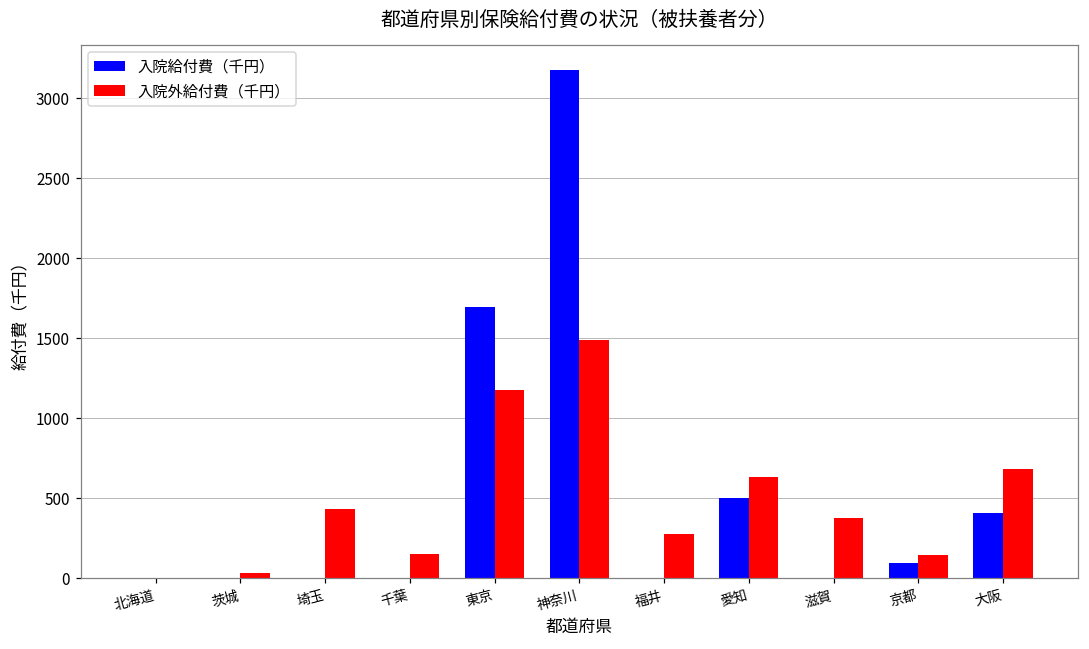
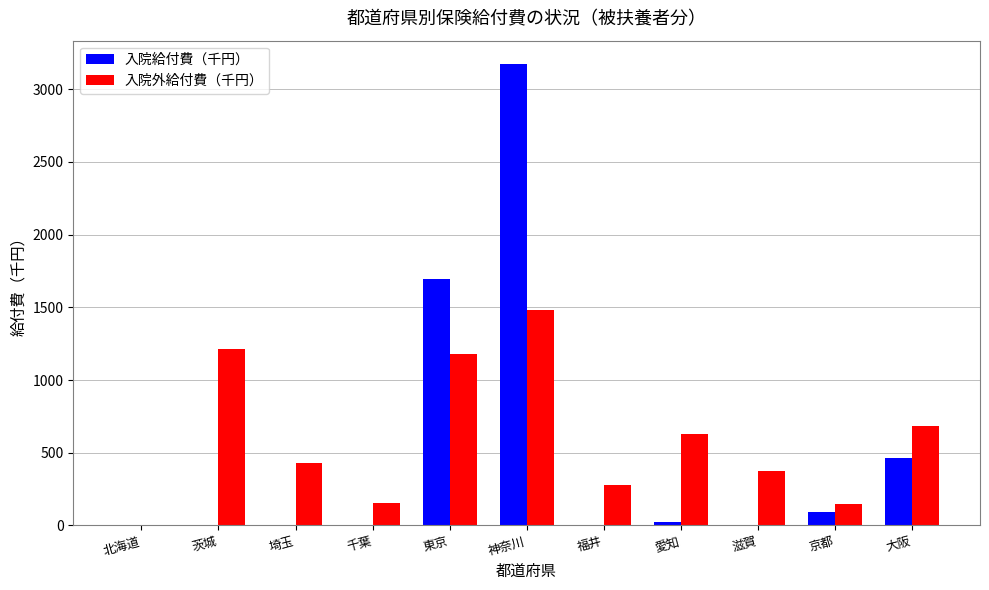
入院外給付費（千円）, 茨城: 30 -> 1210
入院給付費（千円）, 愛知: 500 -> 30
入院給付費（千円）, 大阪: 410 -> 460
